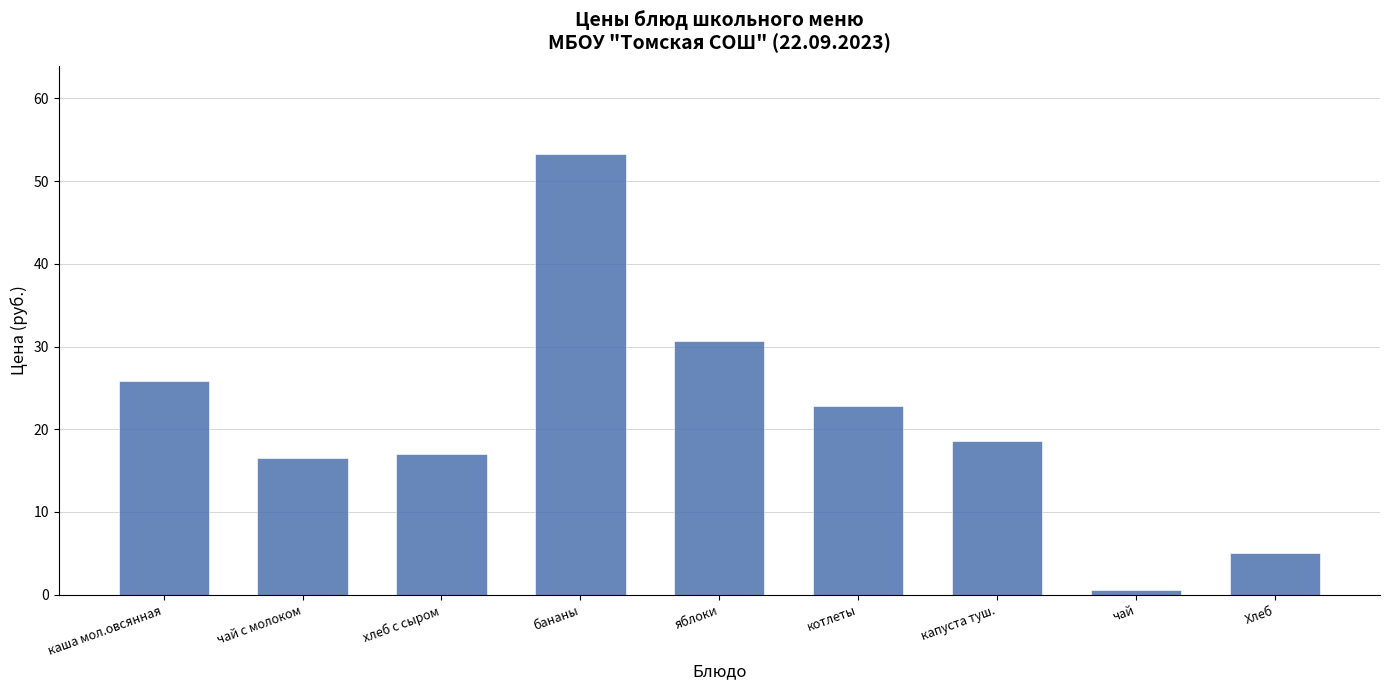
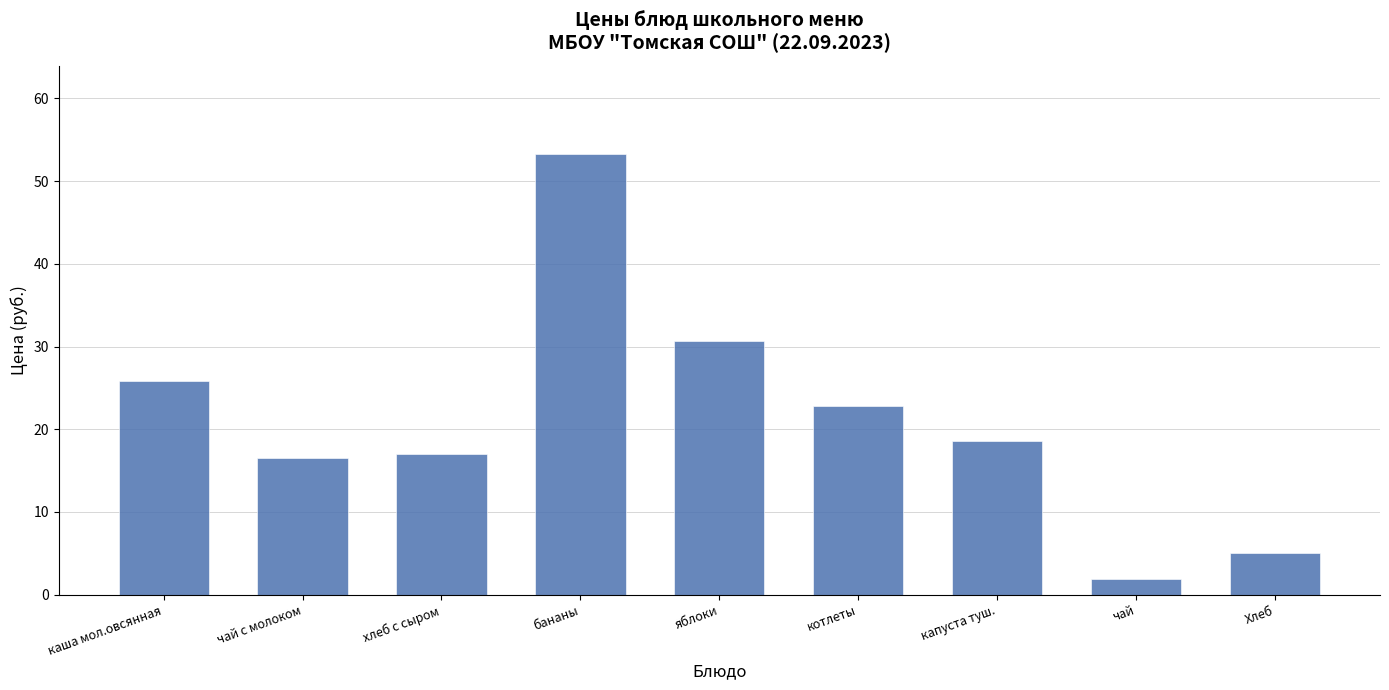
чай: 1 -> 2
